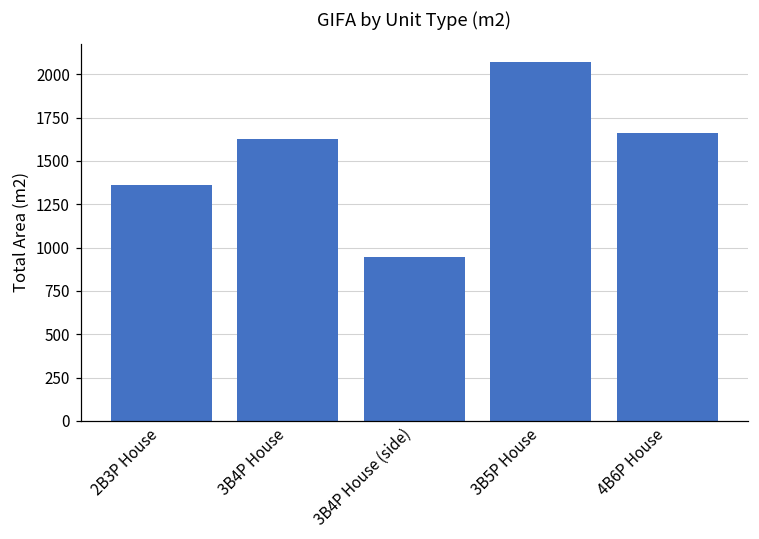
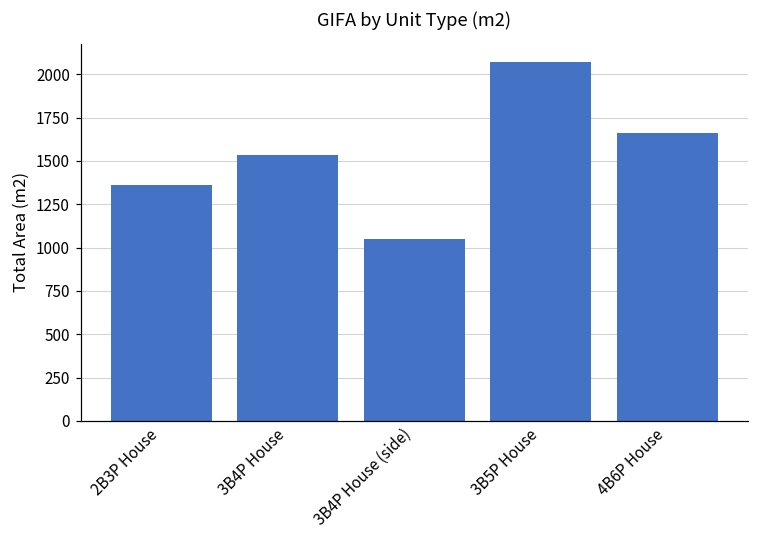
3B4P House: 1620 -> 1530
3B4P House (side): 950 -> 1050
